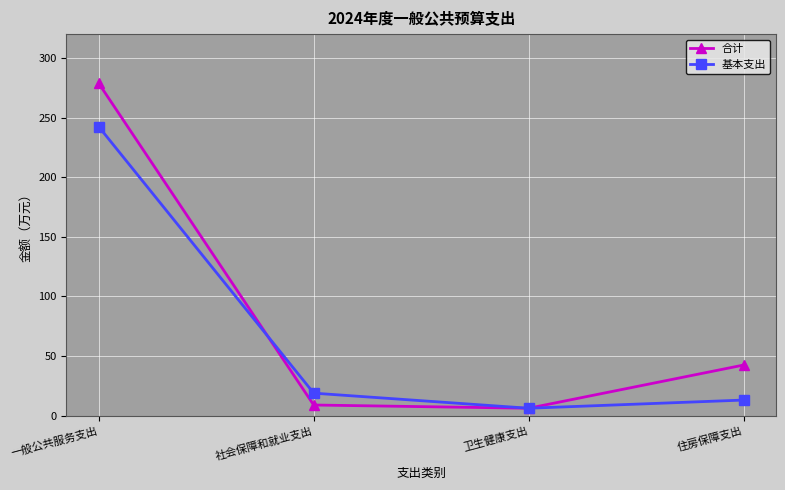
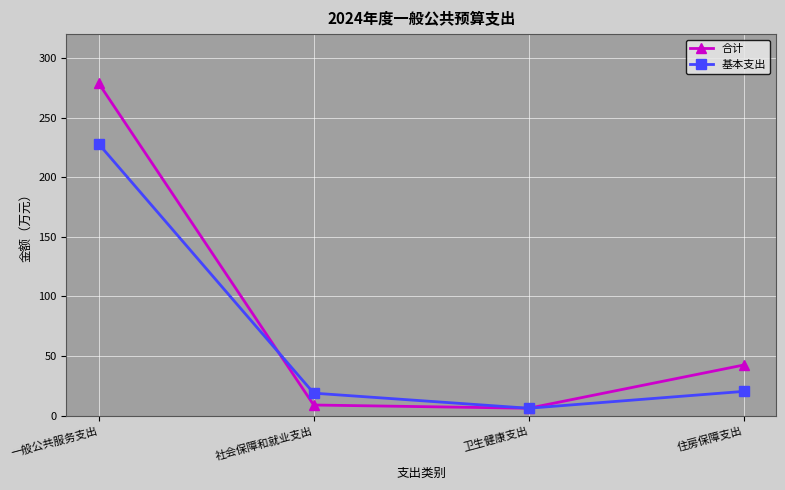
基本支出, 一般公共服务支出: 242 -> 228
基本支出, 住房保障支出: 13 -> 20
